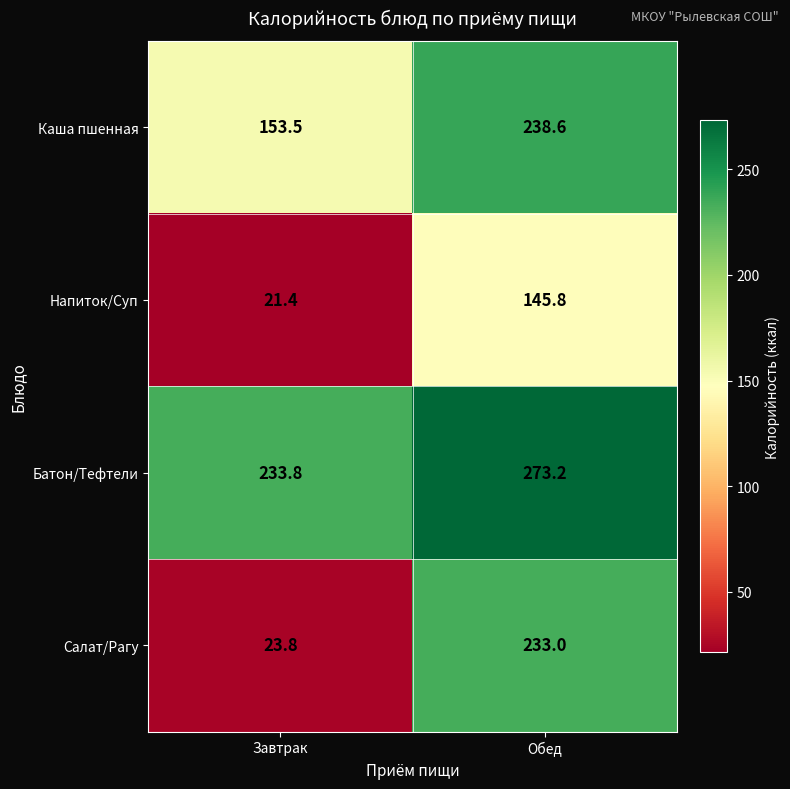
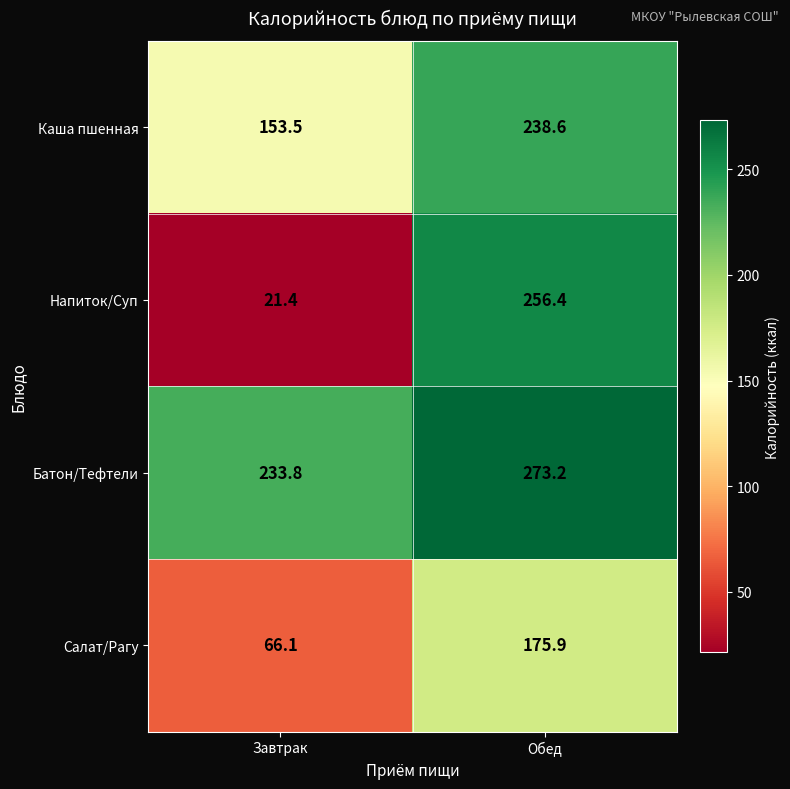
Напиток/Суп, Обед: 145.8 -> 256.4
Салат/Рагу, Завтрак: 23.8 -> 66.1
Салат/Рагу, Обед: 233.0 -> 175.9
